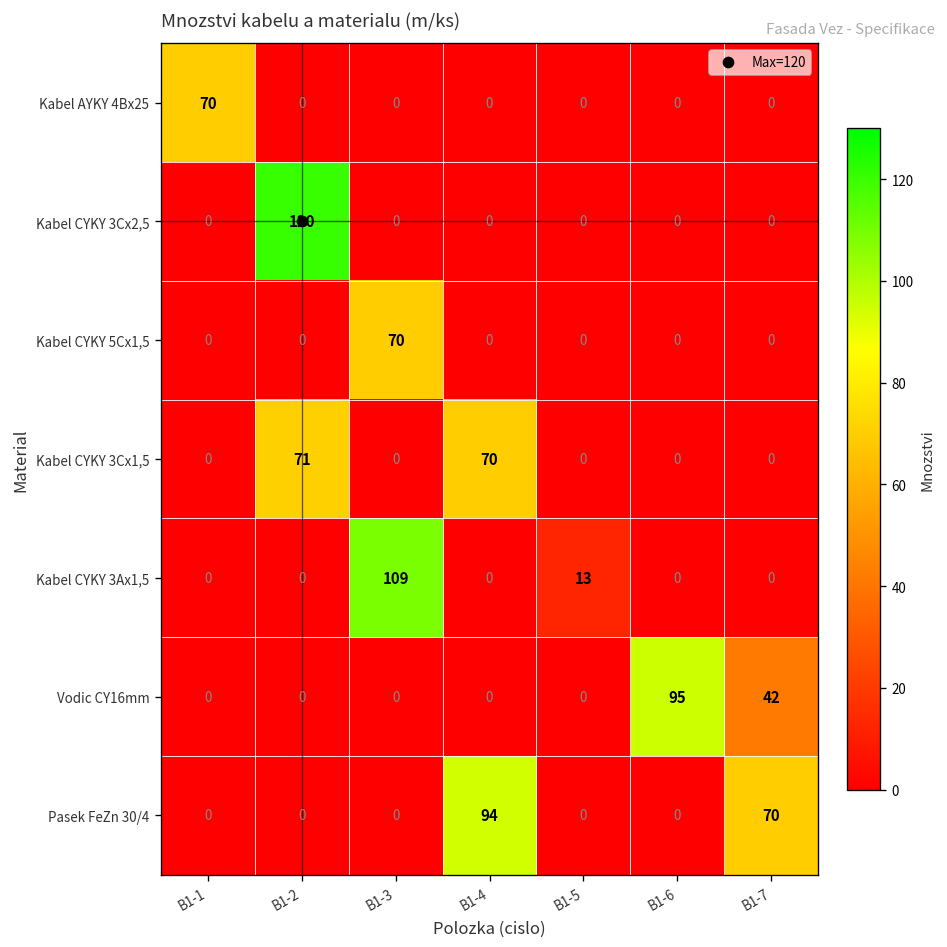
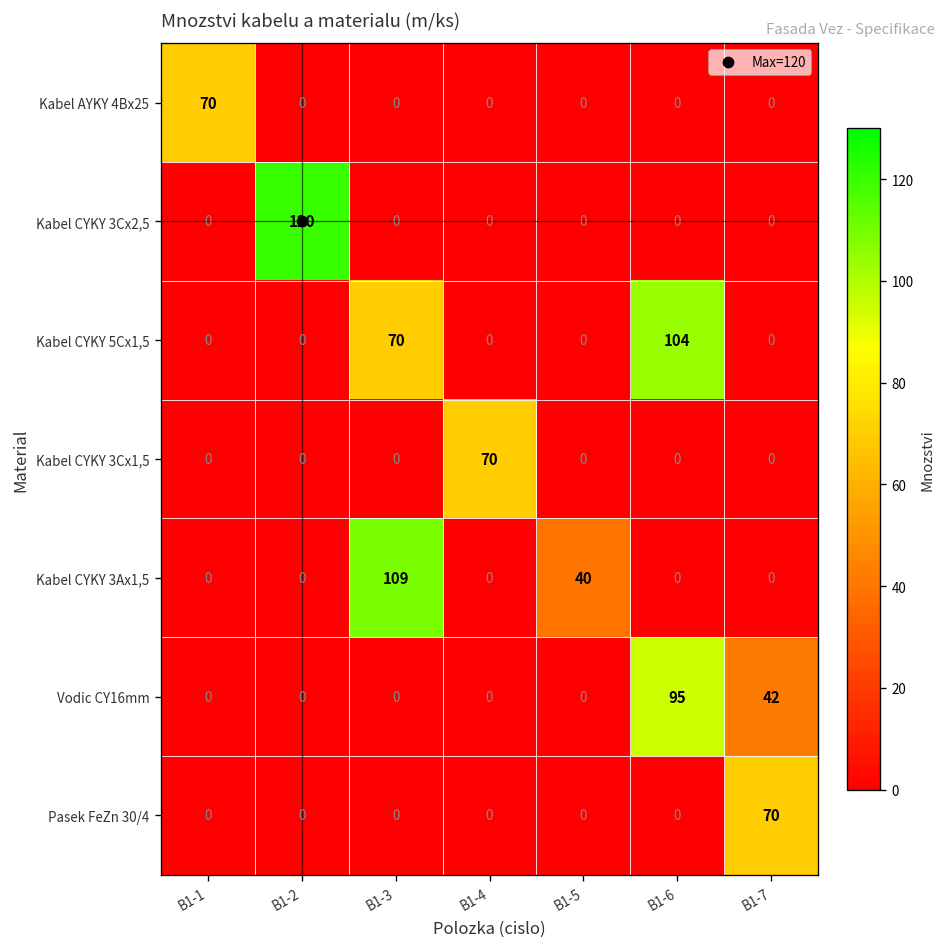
Kabel CYKY 5Cx1,5, B1-6: 0 -> 104
Kabel CYKY 3Cx1,5, B1-2: 71 -> 0
Kabel CYKY 3Ax1,5, B1-5: 13 -> 40
Pasek FeZn 30/4, B1-4: 94 -> 0
